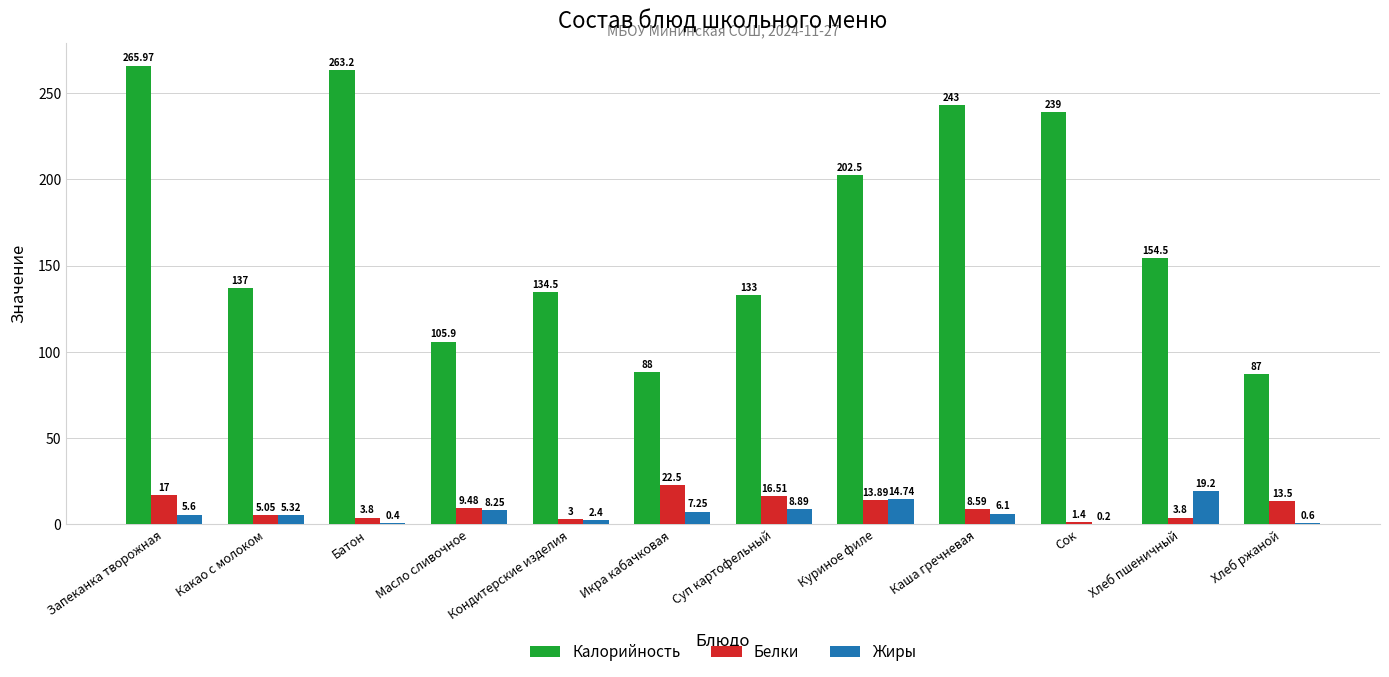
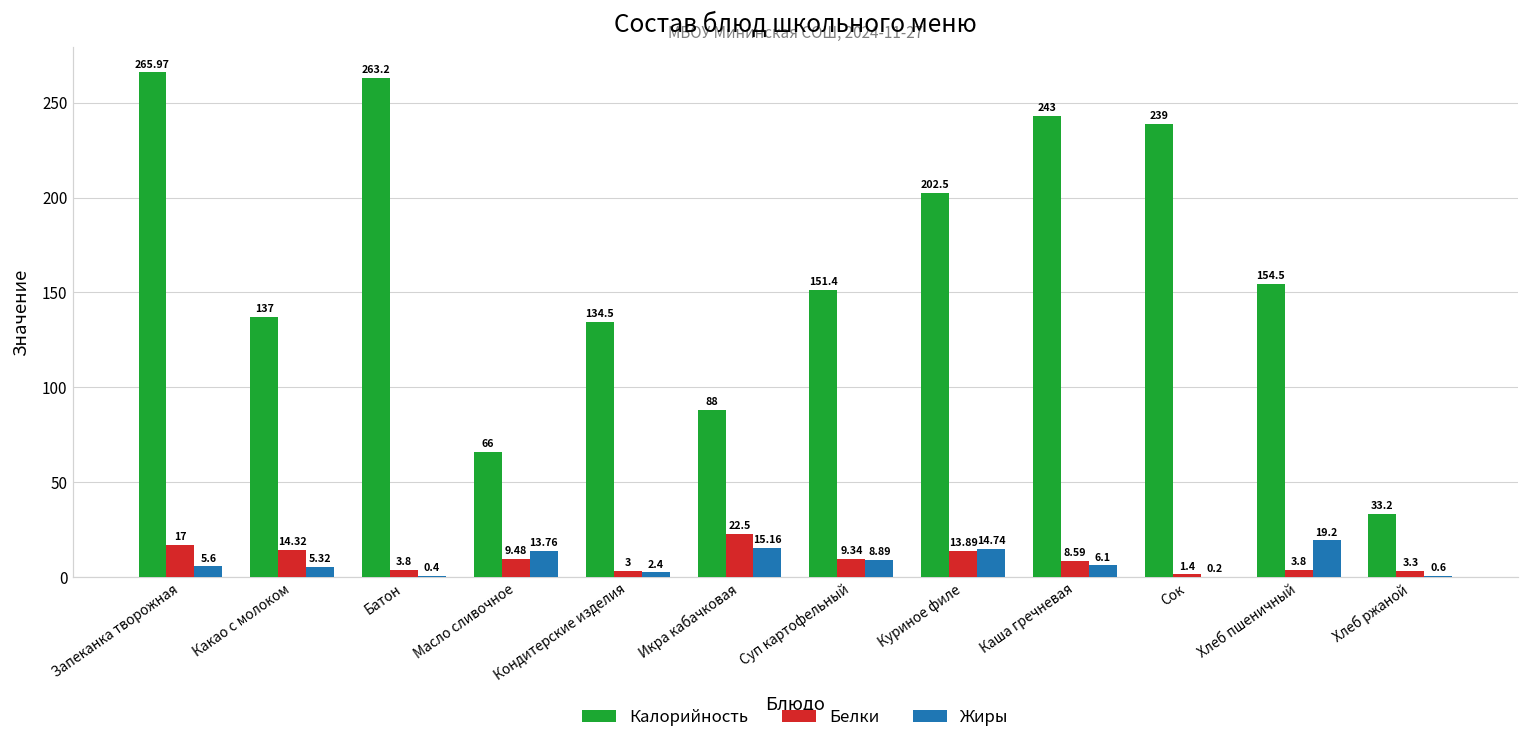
Белки, Какао с молоком: 5.05 -> 14.32
Калорийность, Масло сливочное: 105.9 -> 66
Жиры, Масло сливочное: 8.25 -> 13.76
Жиры, Икра кабачковая: 7.25 -> 15.16
Калорийность, Суп картофельный: 133 -> 151.4
Белки, Суп картофельный: 16.51 -> 9.34
Калорийность, Хлеб ржаной: 87 -> 33.2
Белки, Хлеб ржаной: 13.5 -> 3.3
